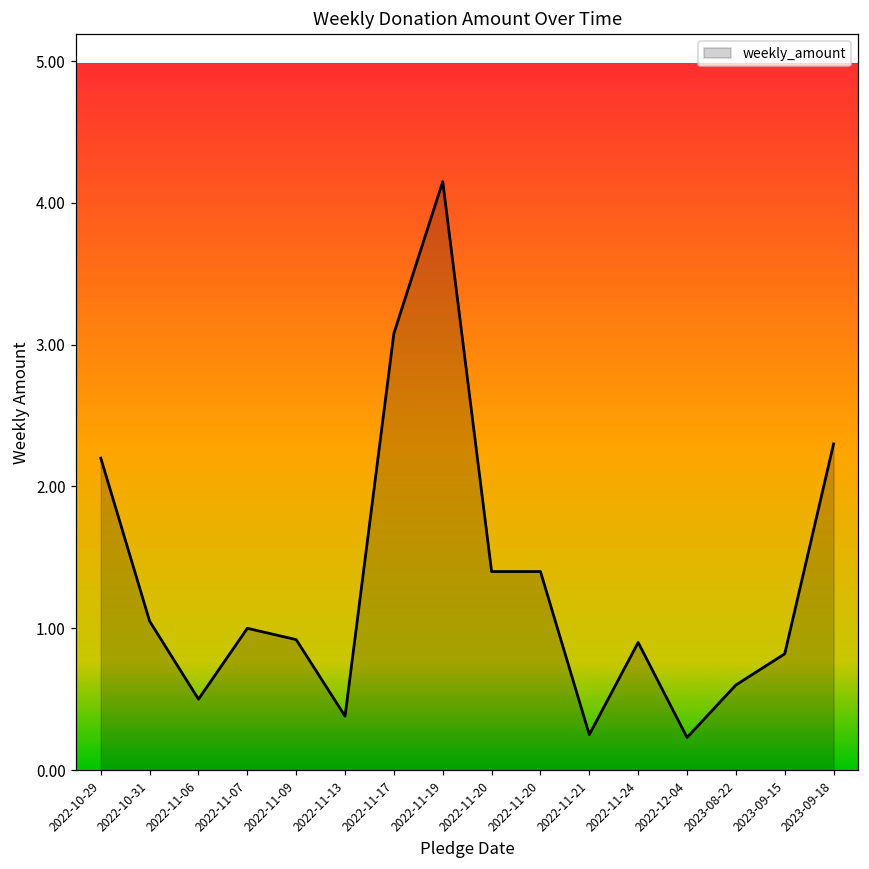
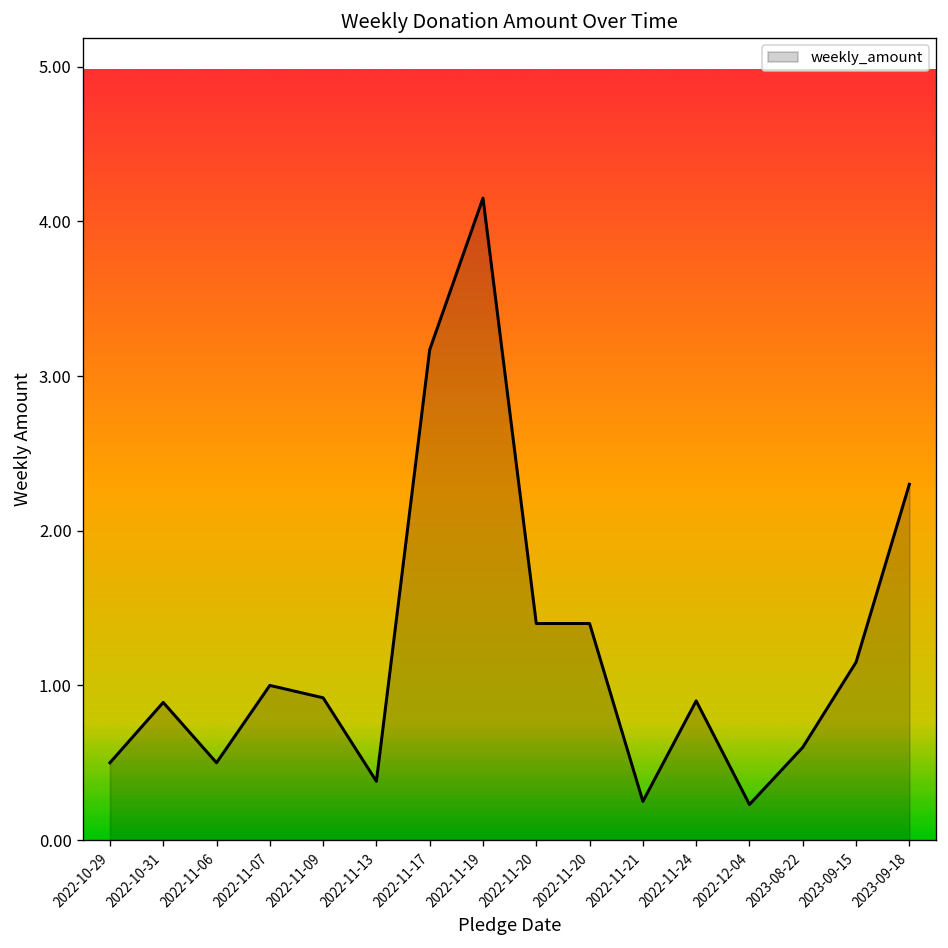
2022-10-29: 2.2 -> 0.5
2022-10-31: 1.05 -> 0.89
2022-11-17: 3.08 -> 3.17
2023-09-15: 0.82 -> 1.15
